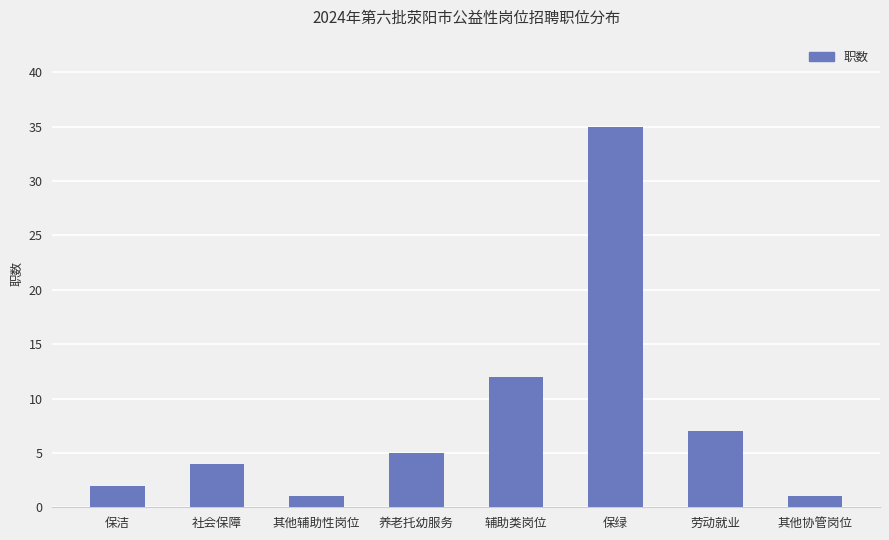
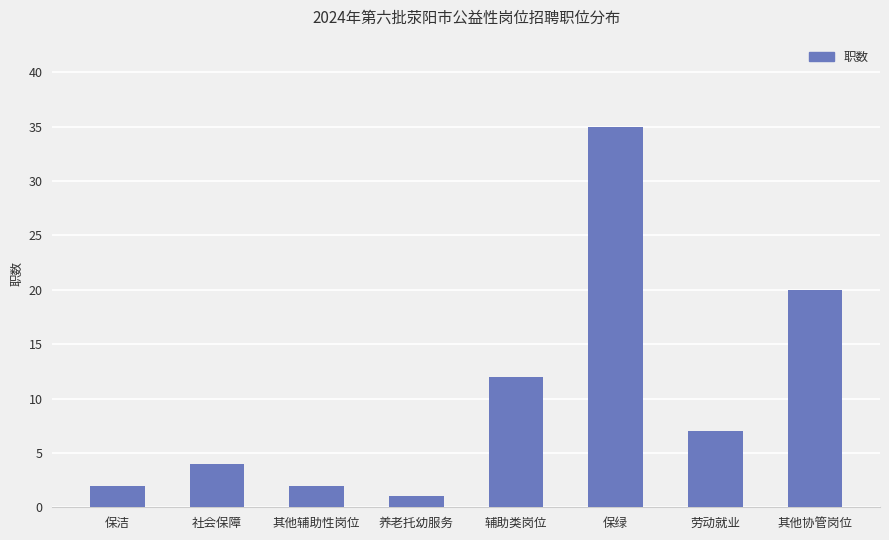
其他辅助性岗位: 1 -> 2
养老托幼服务: 5 -> 1
其他协管岗位: 1 -> 20
